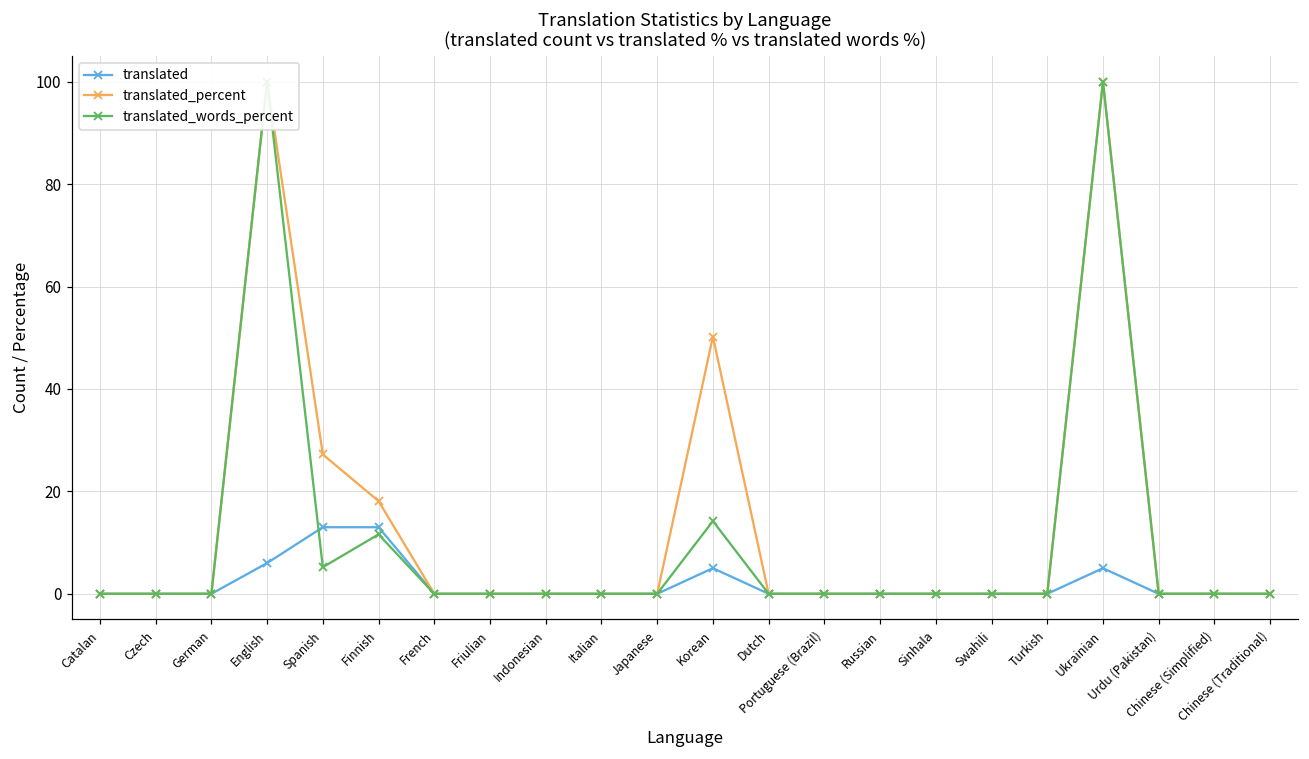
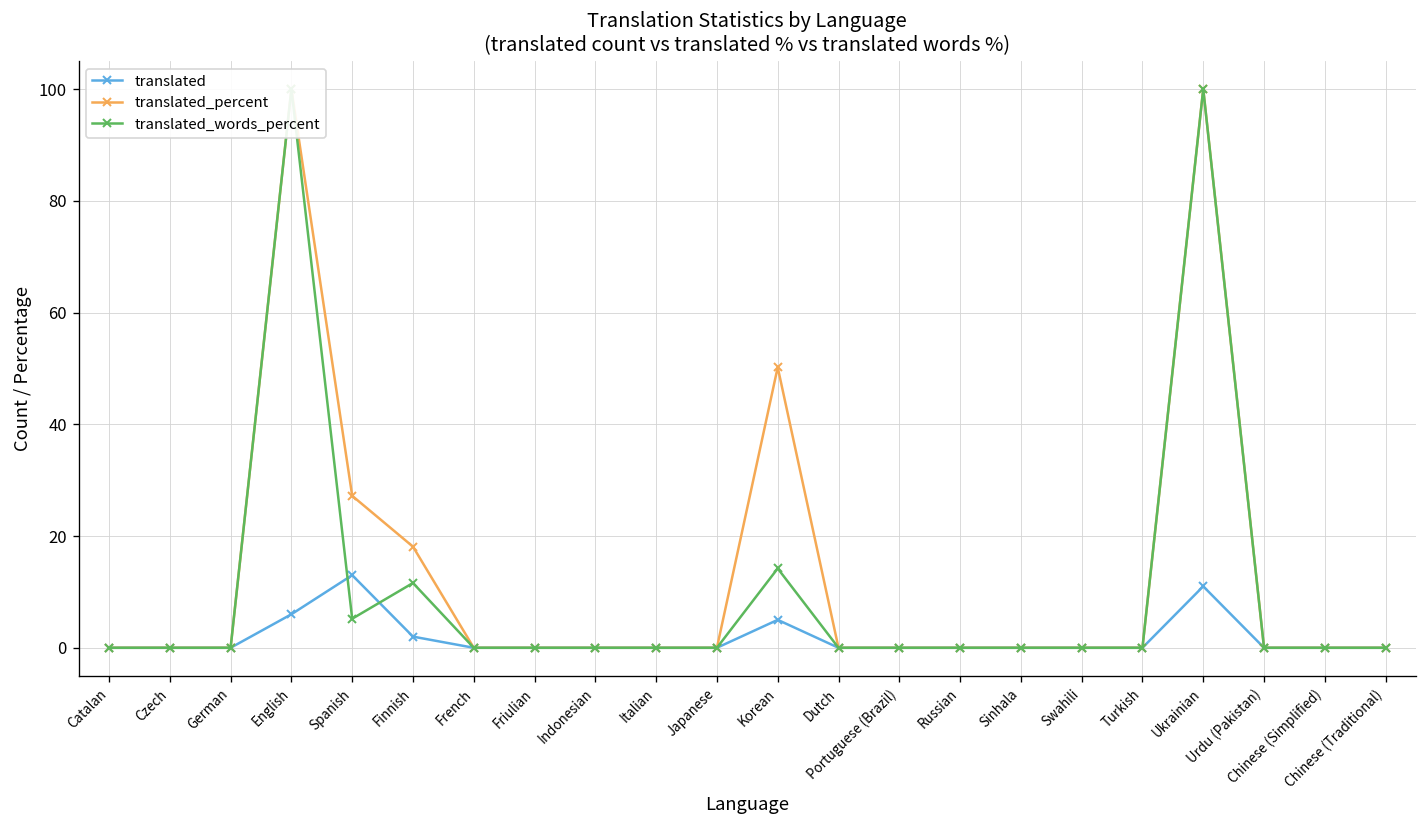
translated, Finnish: 13 -> 2
translated, Ukrainian: 5 -> 11
